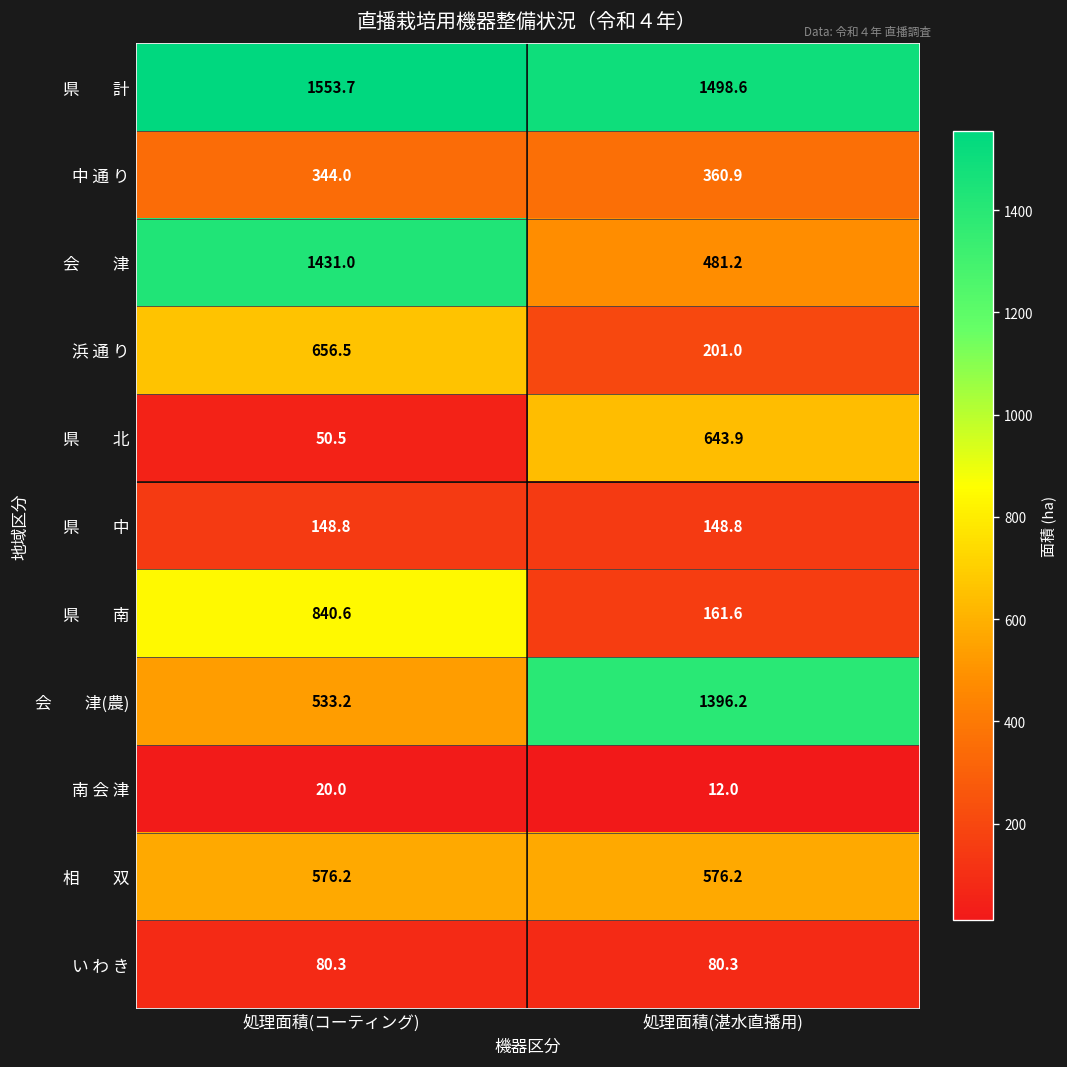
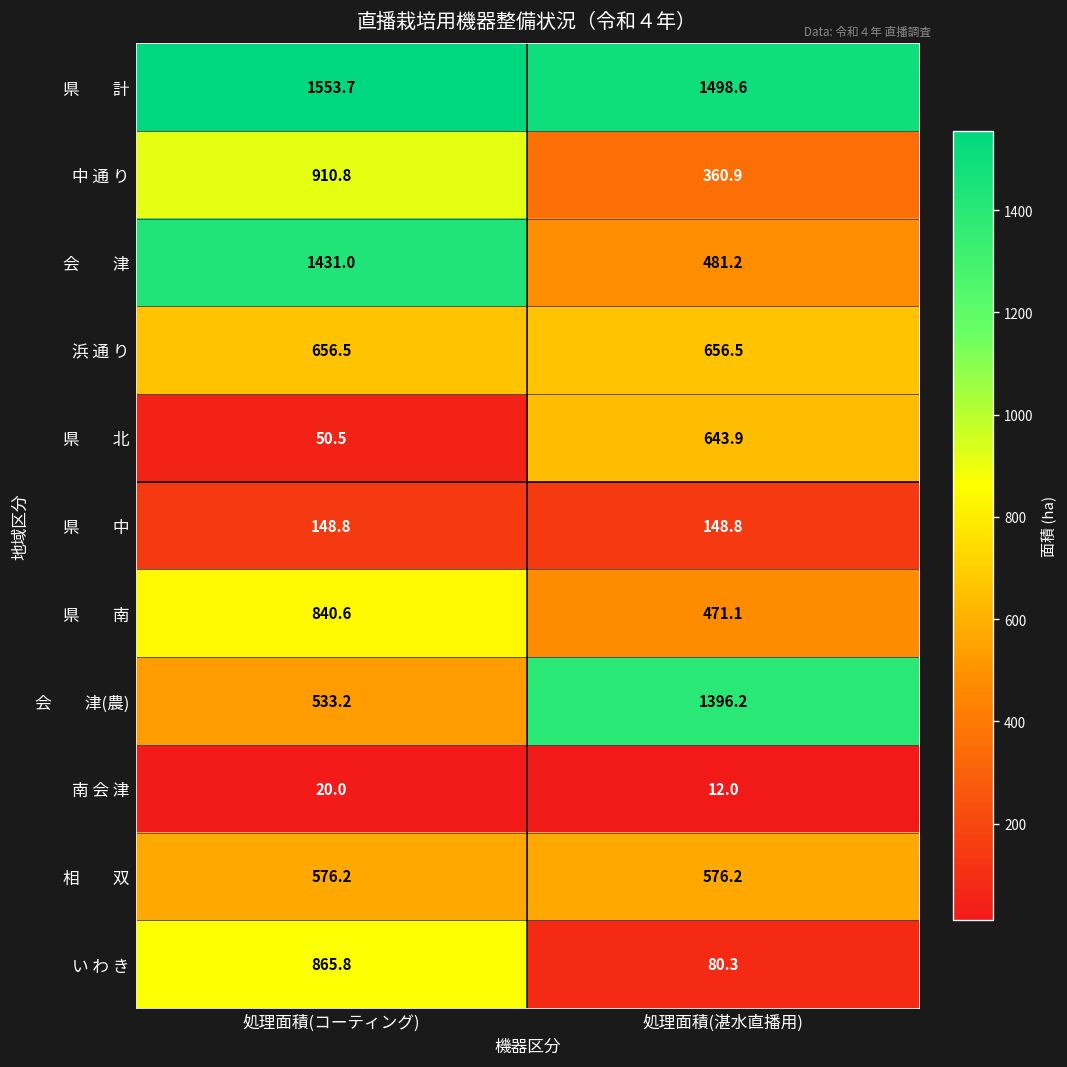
中 通 り, 処理面積(コーティング): 344.0 -> 910.8
浜 通 り, 処理面積(湛水直播用): 201.0 -> 656.5
県 南, 処理面積(湛水直播用): 161.6 -> 471.1
い わ き, 処理面積(コーティング): 80.3 -> 865.8
